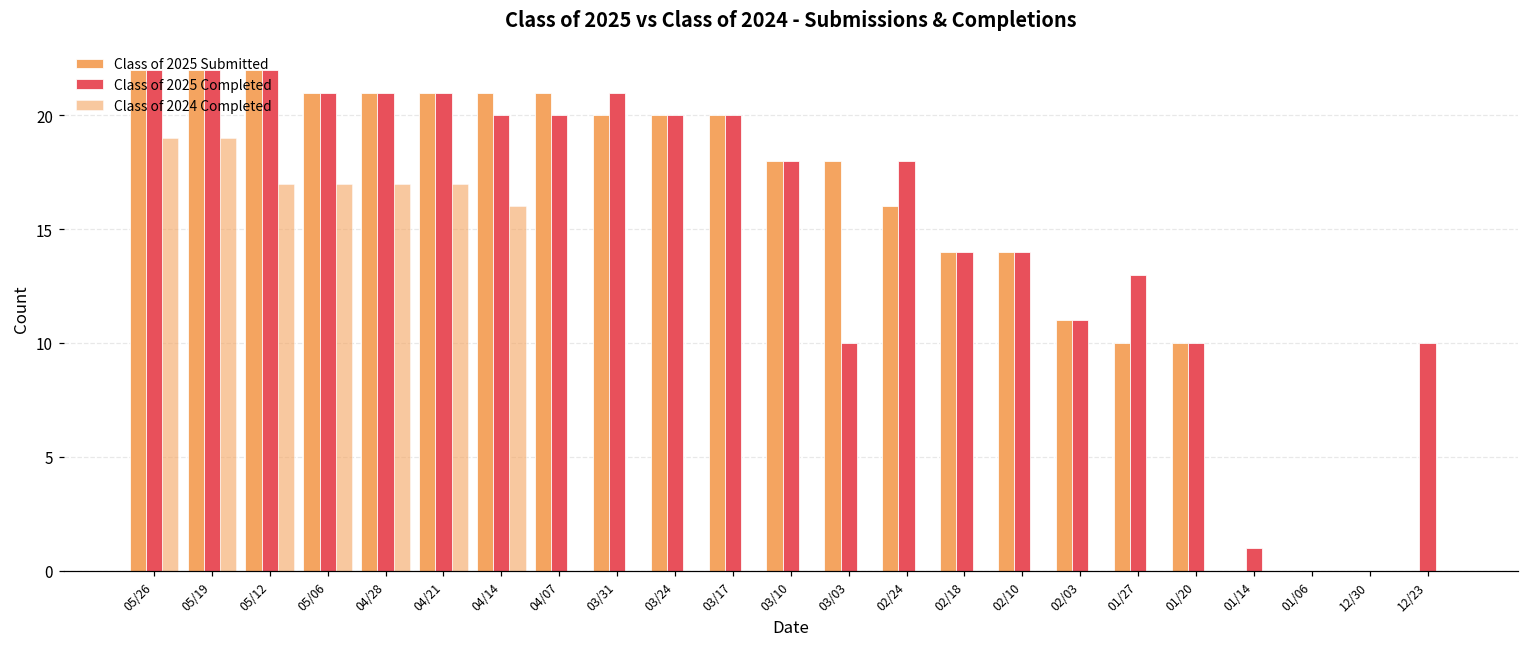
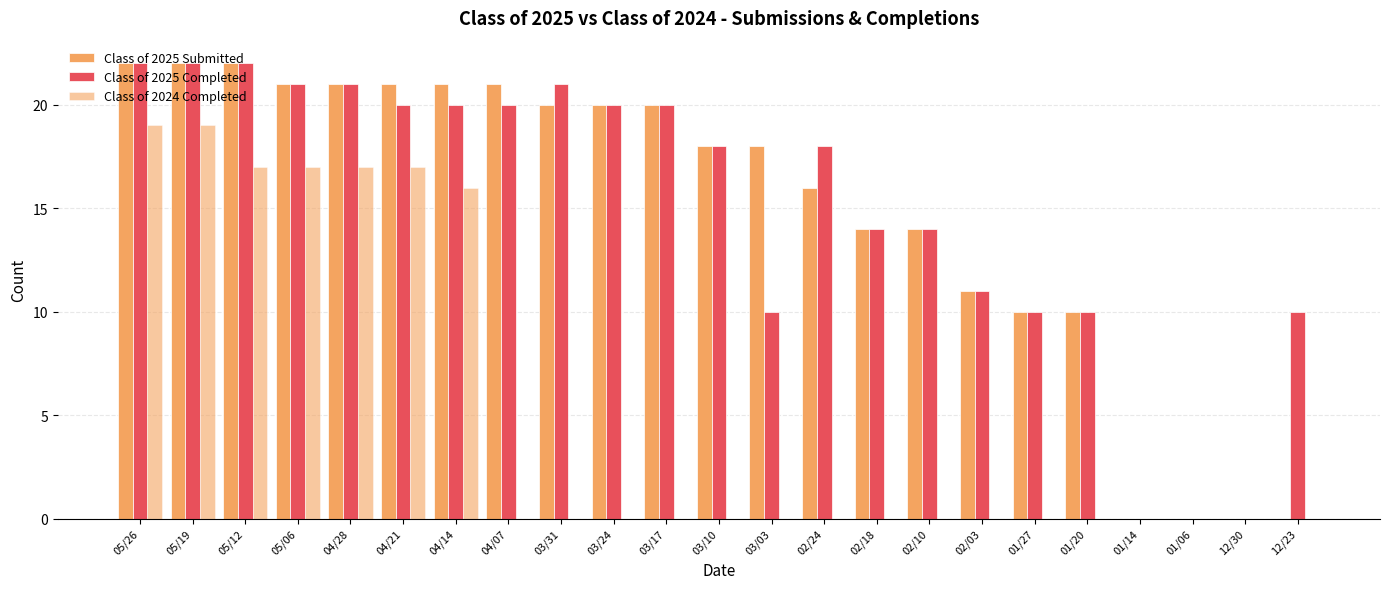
Class of 2025 Completed, 04/21: 21 -> 20
Class of 2025 Completed, 01/27: 13 -> 10
Class of 2025 Completed, 01/14: 1 -> 0
